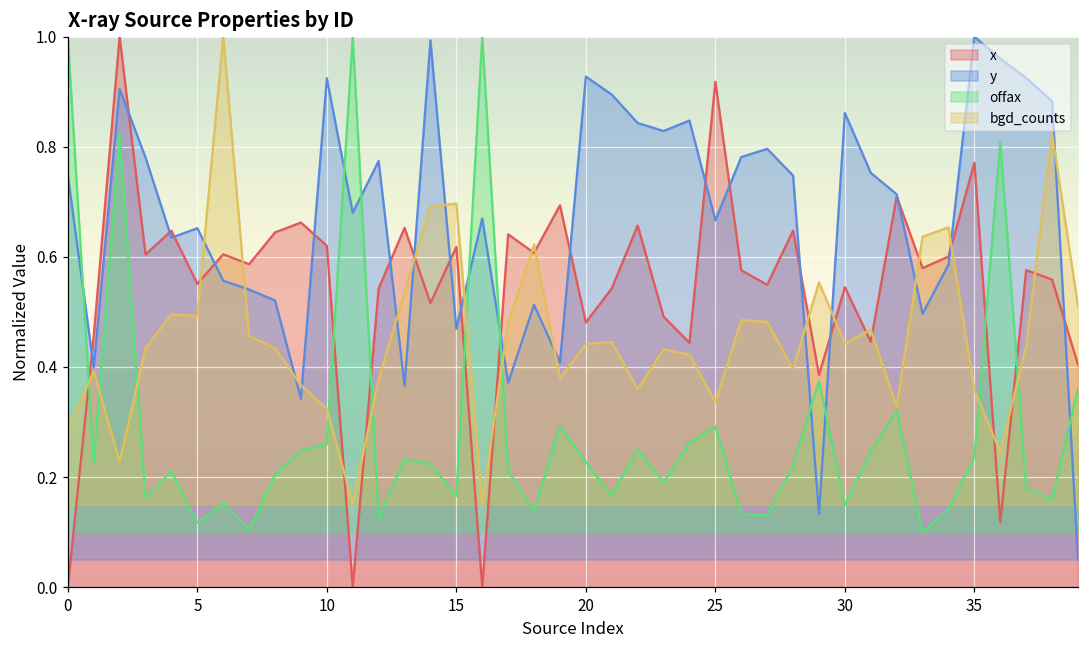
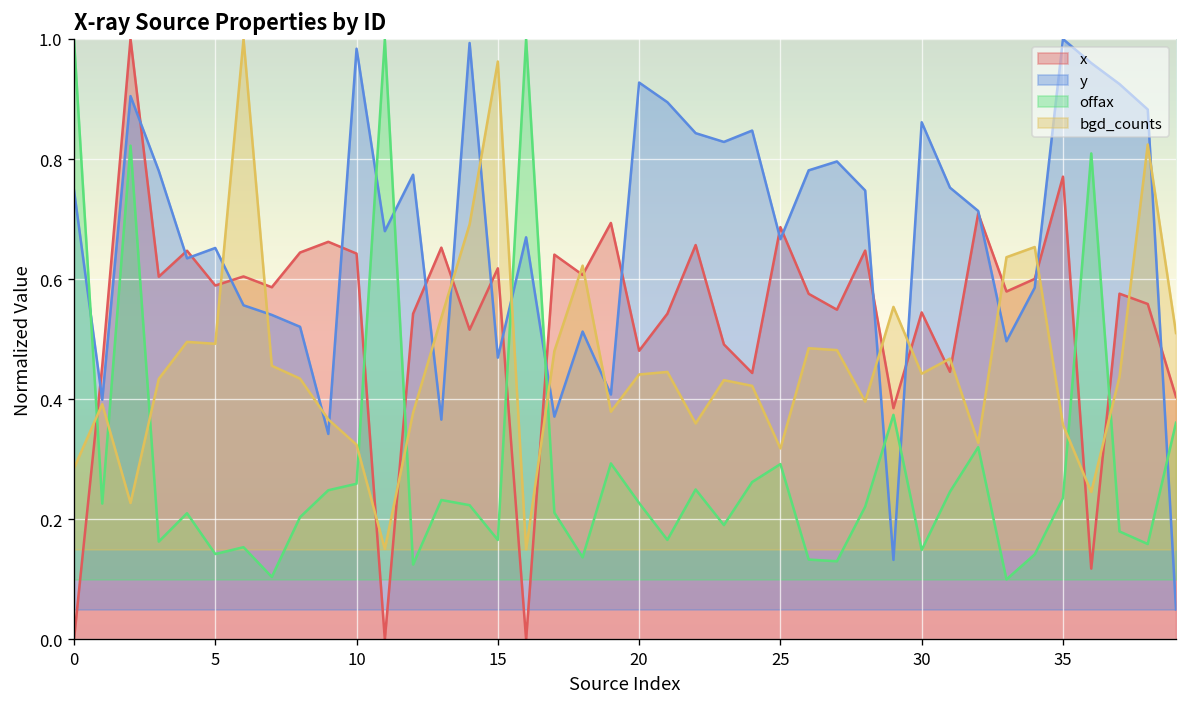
x, 5: 0.55 -> 0.59
offax, 5: 0.12 -> 0.14
x, 10: 0.62 -> 0.64
y, 10: 0.92 -> 0.98
bgd_counts, 15: 0.70 -> 0.96
x, 25: 0.92 -> 0.69
bgd_counts, 25: 0.34 -> 0.32
